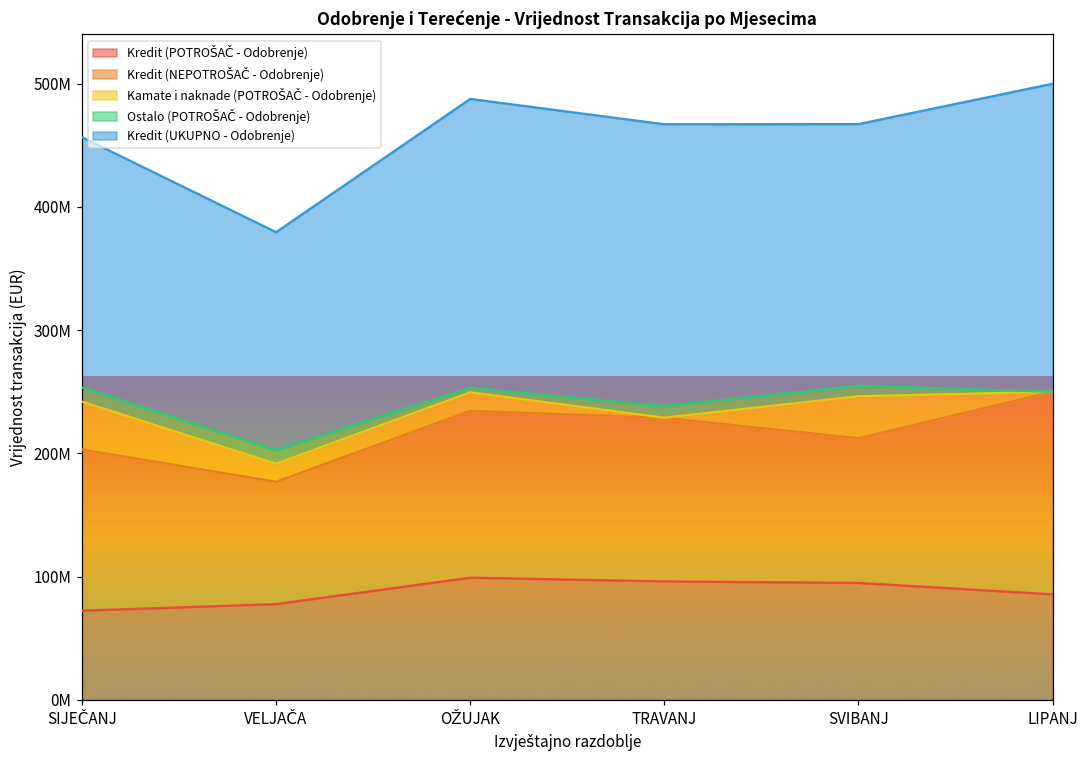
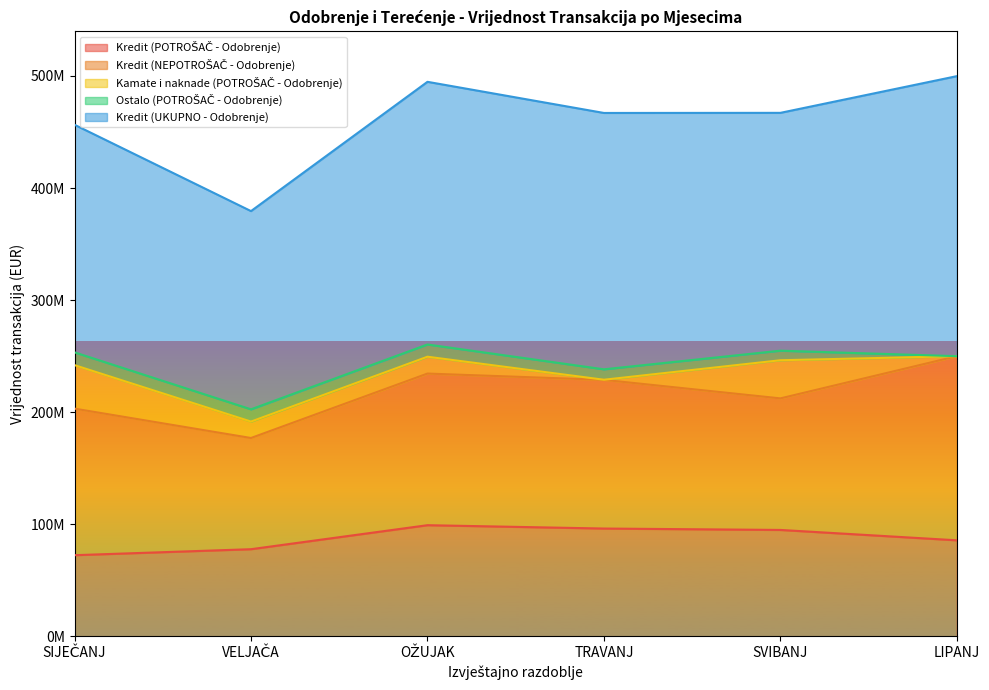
Ostalo (POTROŠAČ - Odobrenje), OŽUJAK: 4000000 -> 11000000
